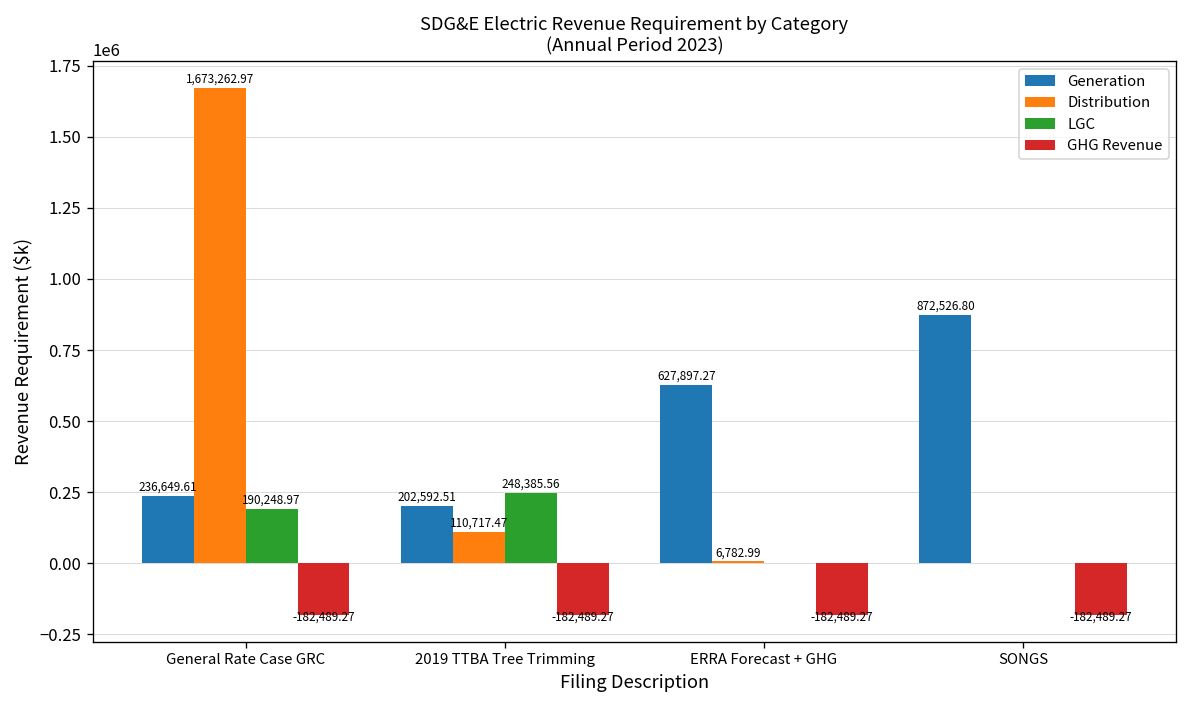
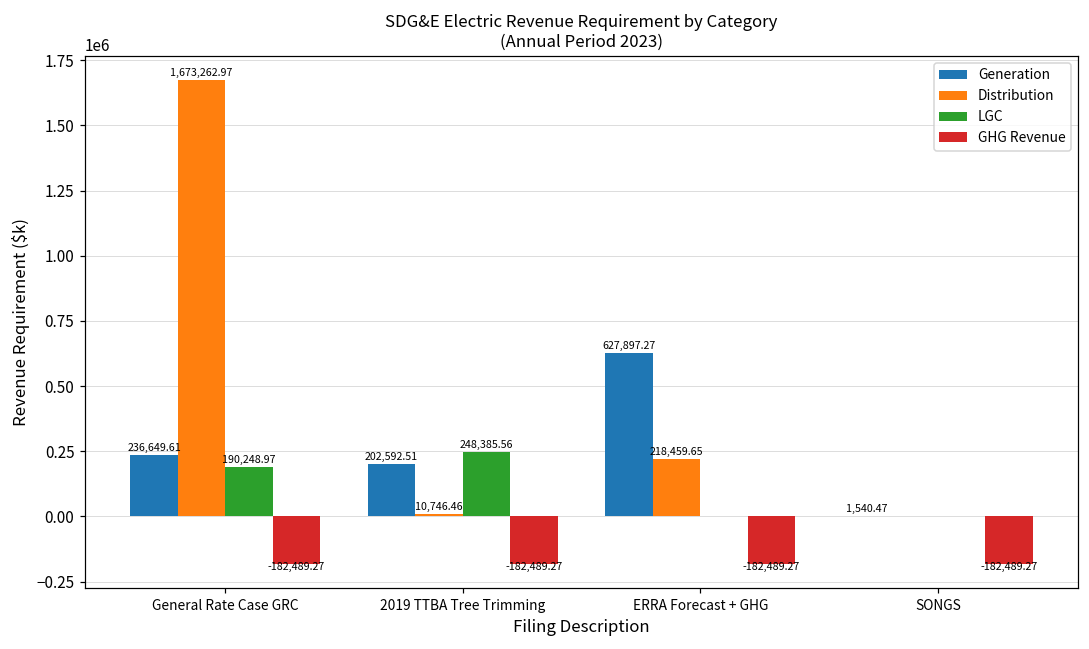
Distribution, 2019 TTBA Tree Trimming: 110,717.47 -> 10,746.46
Distribution, ERRA Forecast + GHG: 6,782.99 -> 218,459.65
Generation, SONGS: 872,526.80 -> 1,540.47
